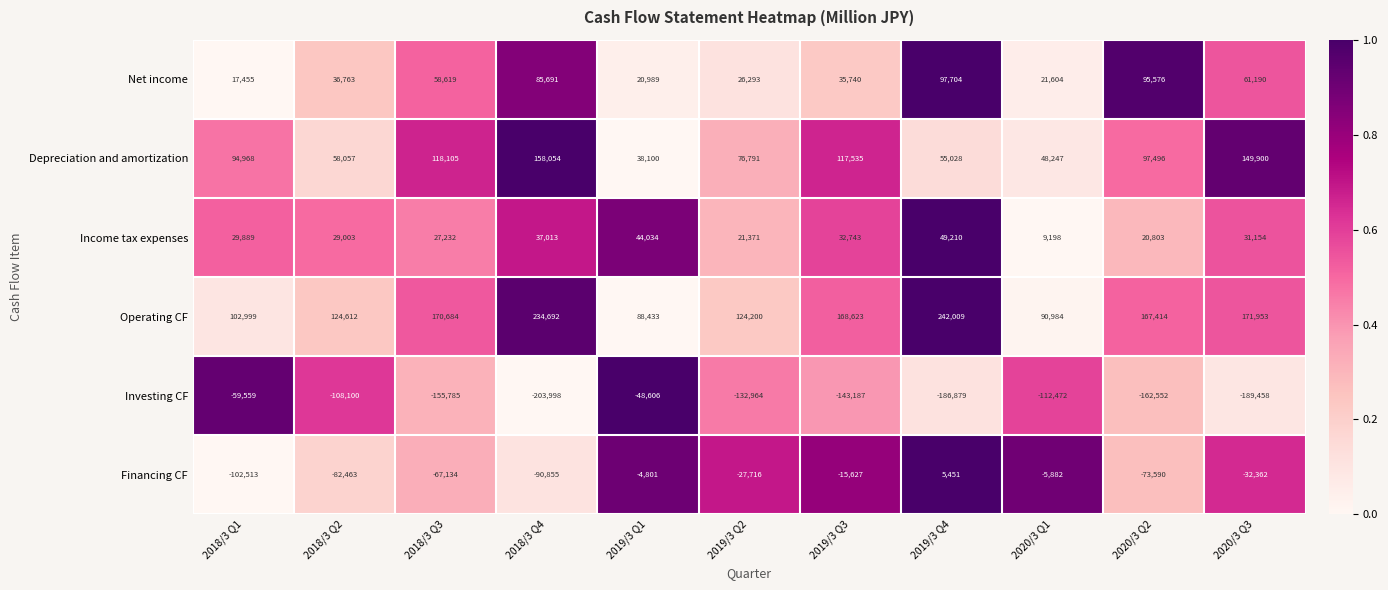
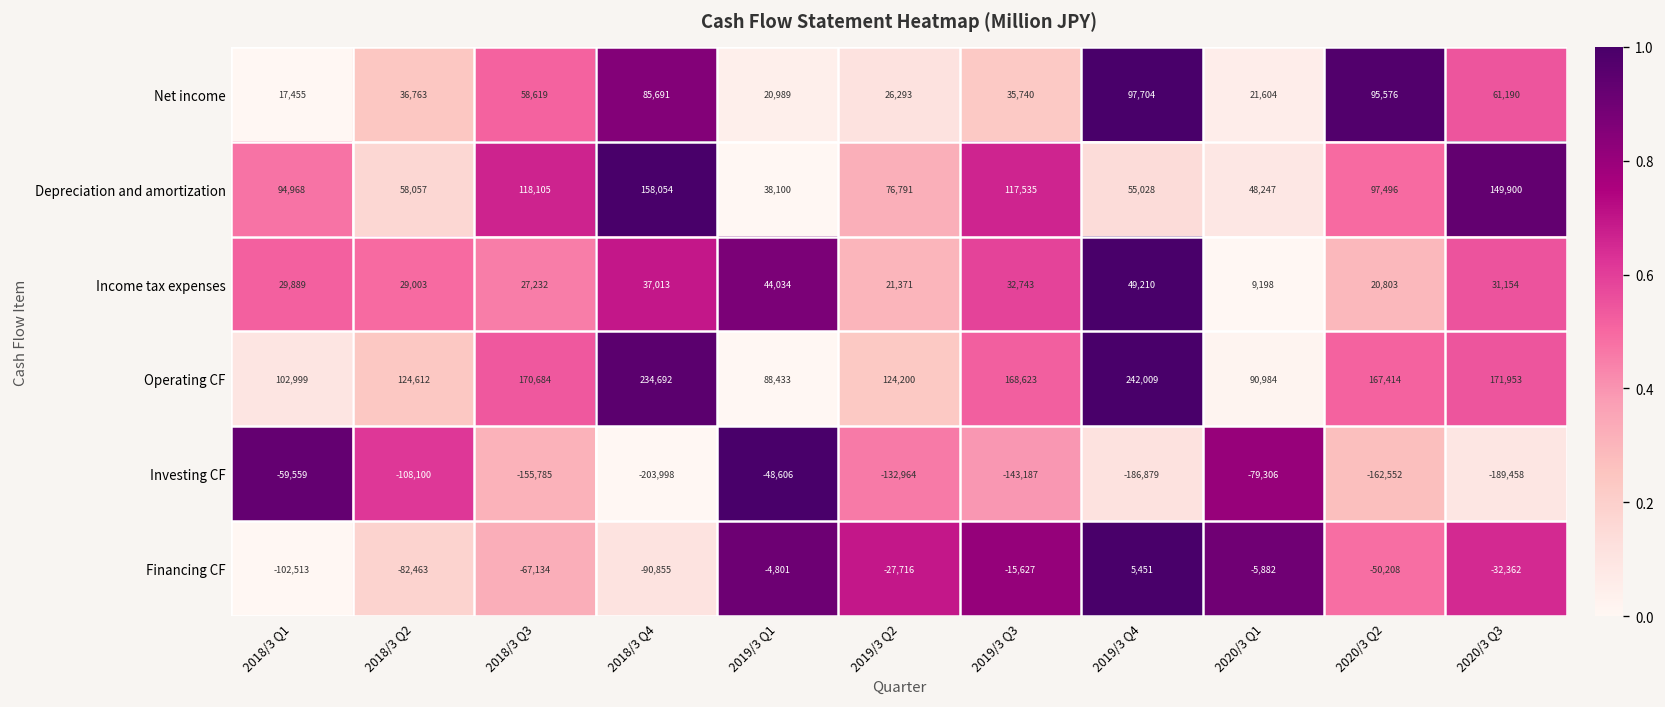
Investing CF, 2020/3 Q1: -112,472 -> -79,306
Financing CF, 2020/3 Q2: -73,590 -> -50,208
